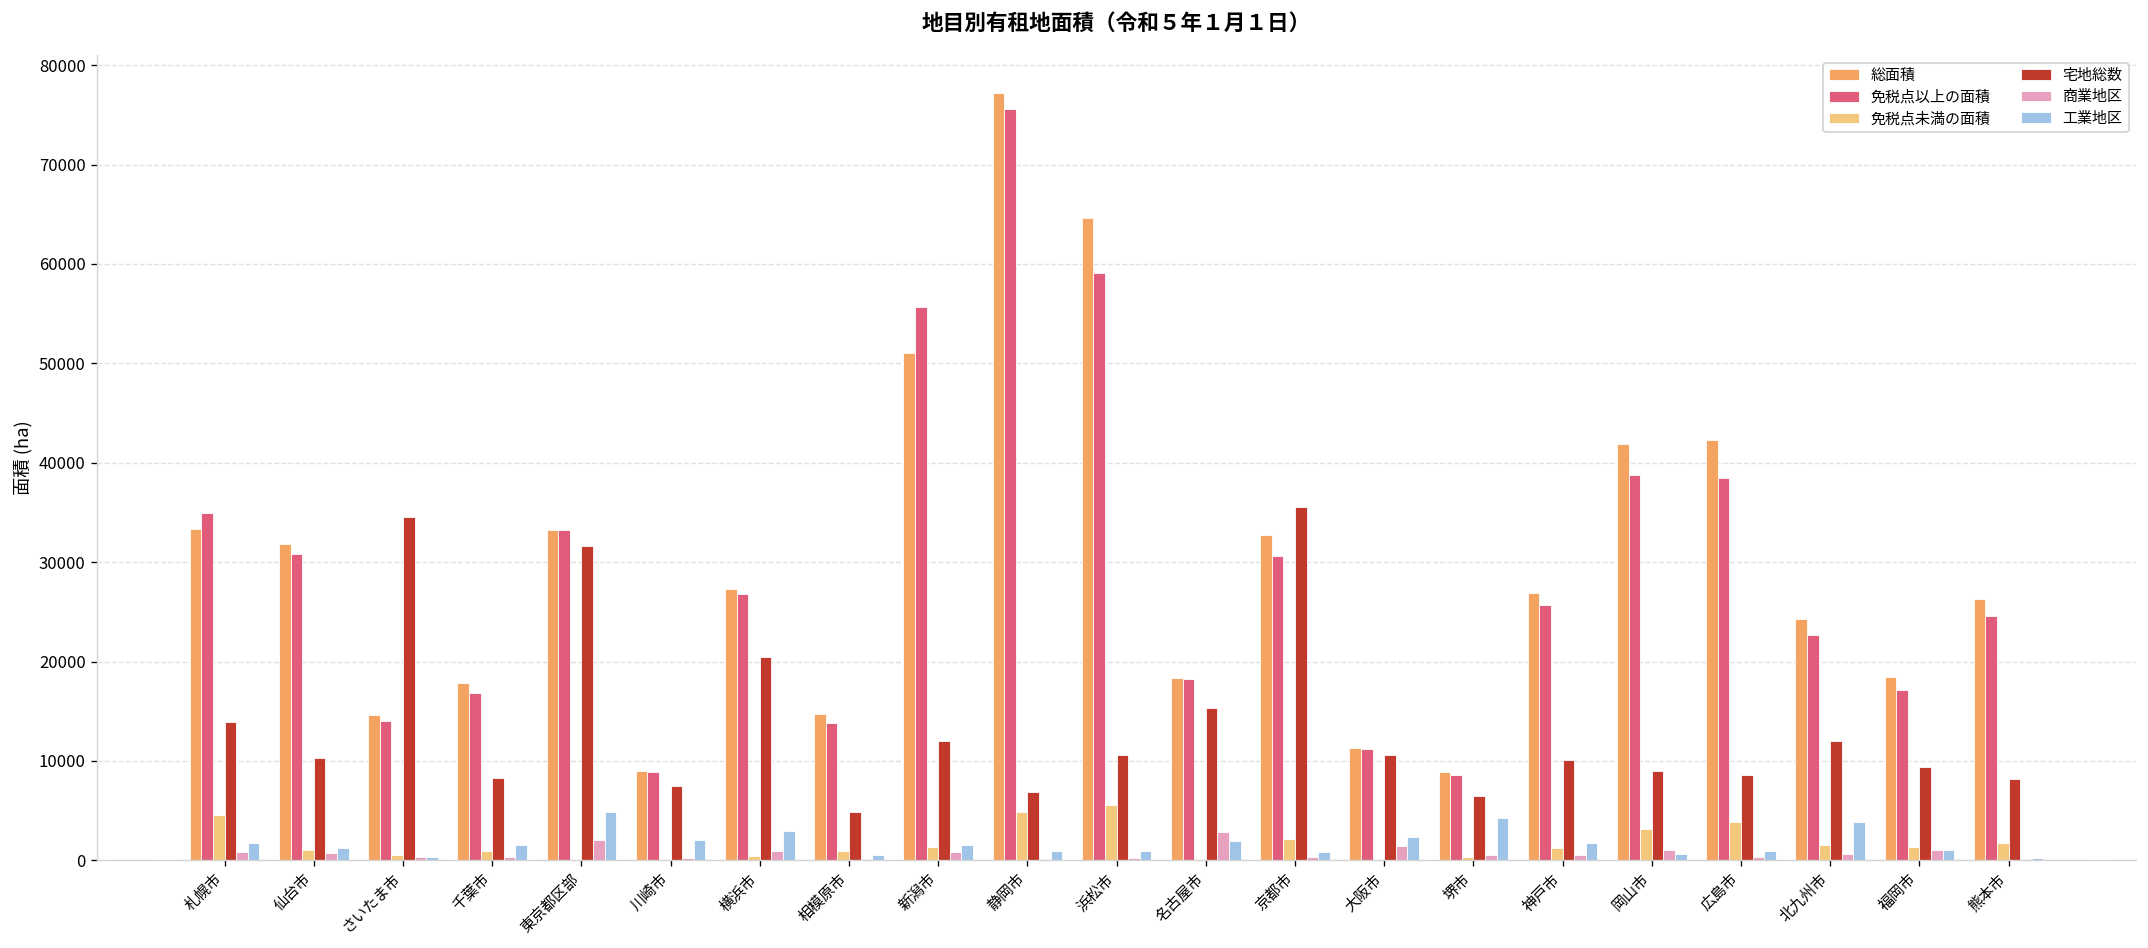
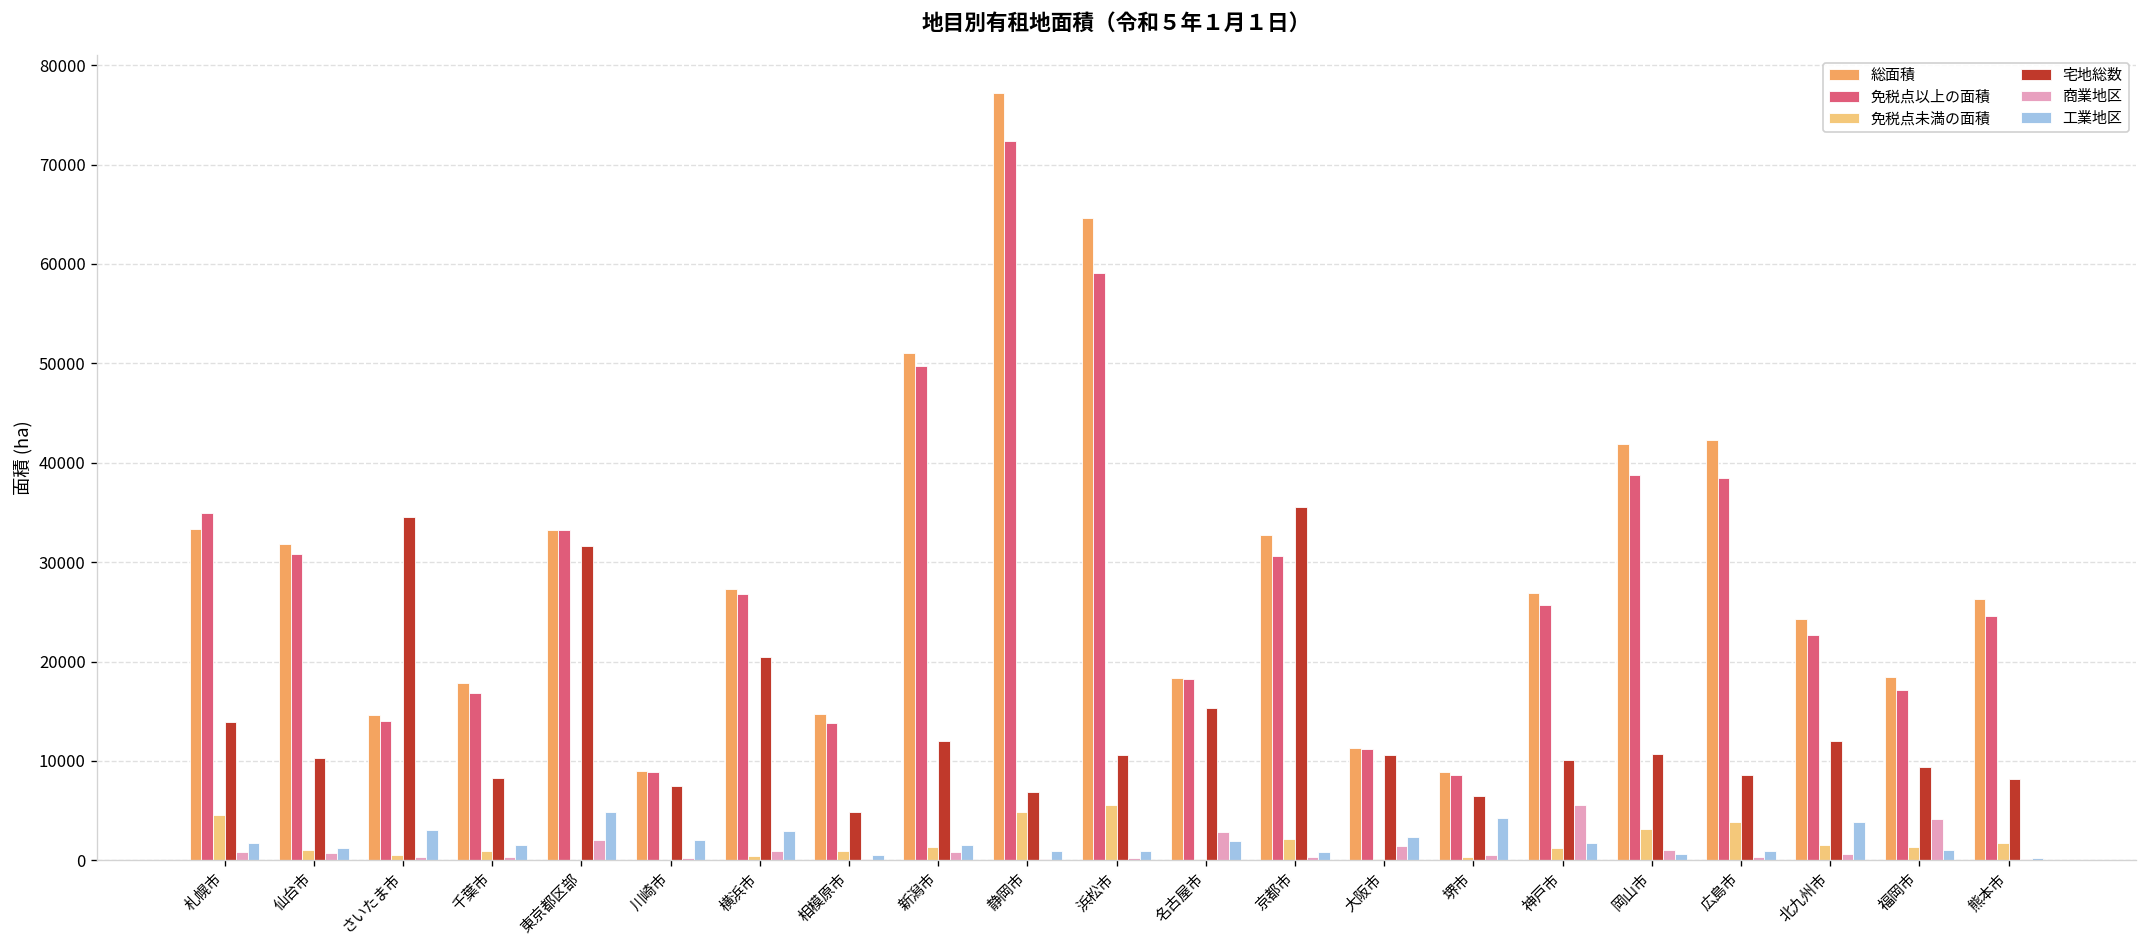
工業地区, さいたま市: 0 -> 3000
免税点以上の面積, 新潟市: 56000 -> 50000
免税点以上の面積, 静岡市: 76000 -> 72000
商業地区, 神戸市: 1000 -> 6000
宅地総数, 岡山市: 9000 -> 11000
商業地区, 福岡市: 1000 -> 4000
